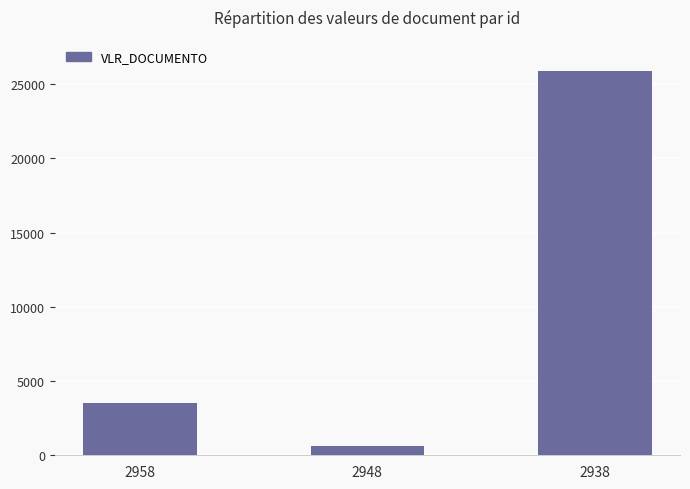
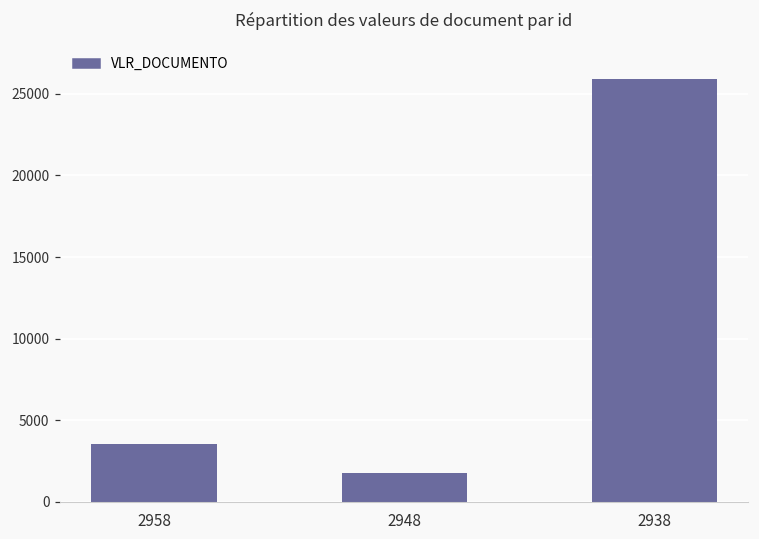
2948: 600 -> 1800
